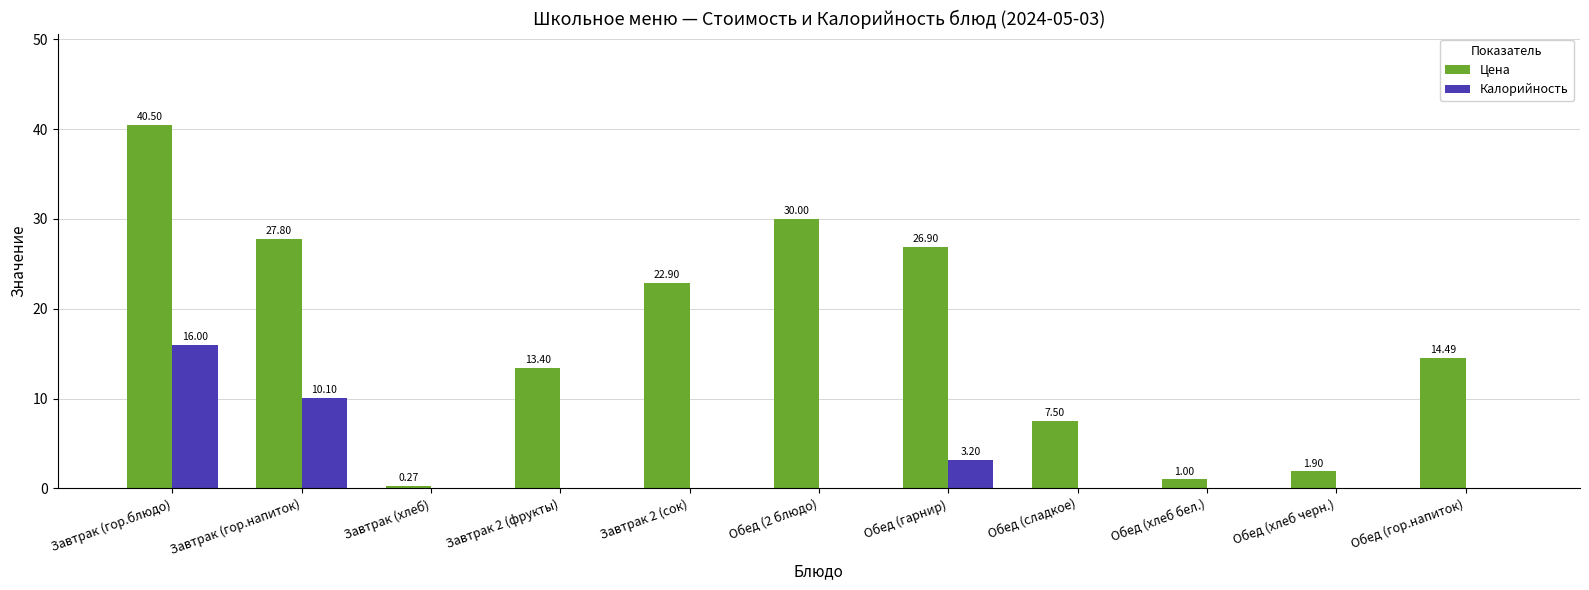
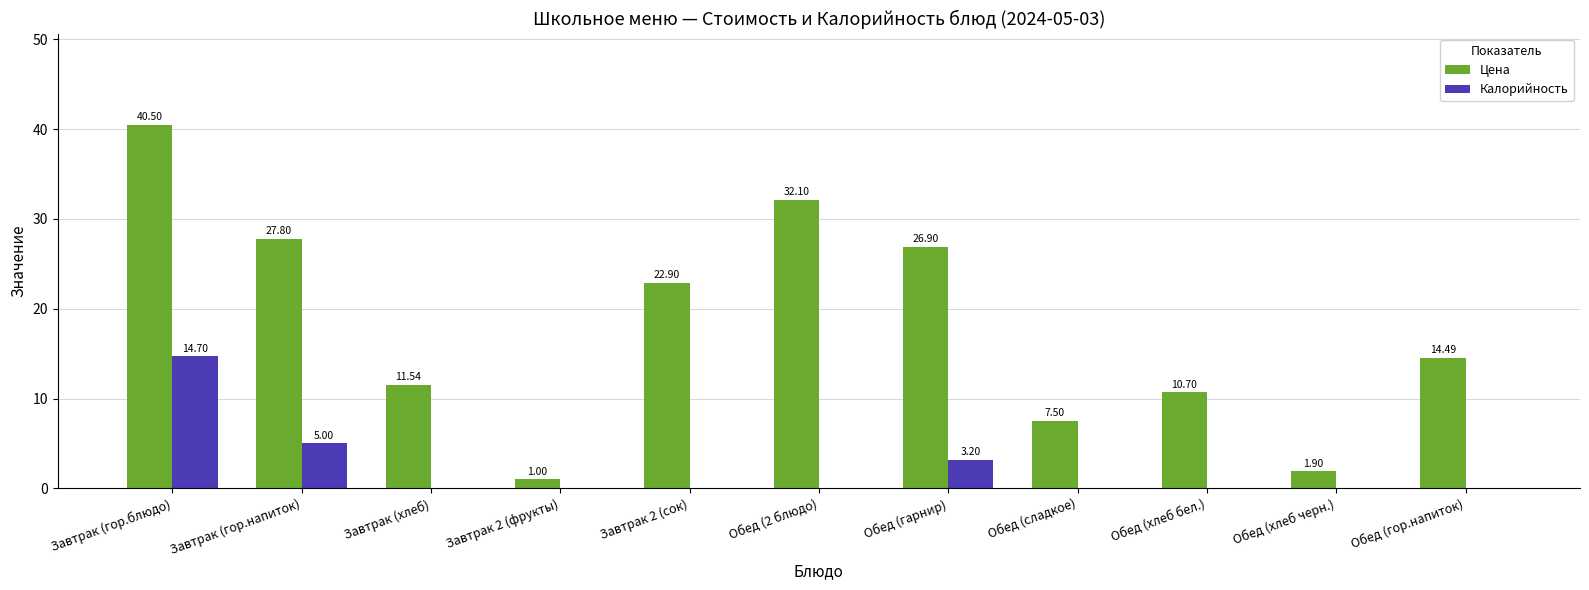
Калорийность, Завтрак (гор.блюдо): 16.00 -> 14.70
Калорийность, Завтрак (гор.напиток): 10.10 -> 5.00
Цена, Завтрак (хлеб): 0.27 -> 11.54
Цена, Завтрак 2 (фрукты): 13.40 -> 1.00
Цена, Обед (2 блюдо): 30.00 -> 32.10
Цена, Обед (хлеб бел.): 1.00 -> 10.70
